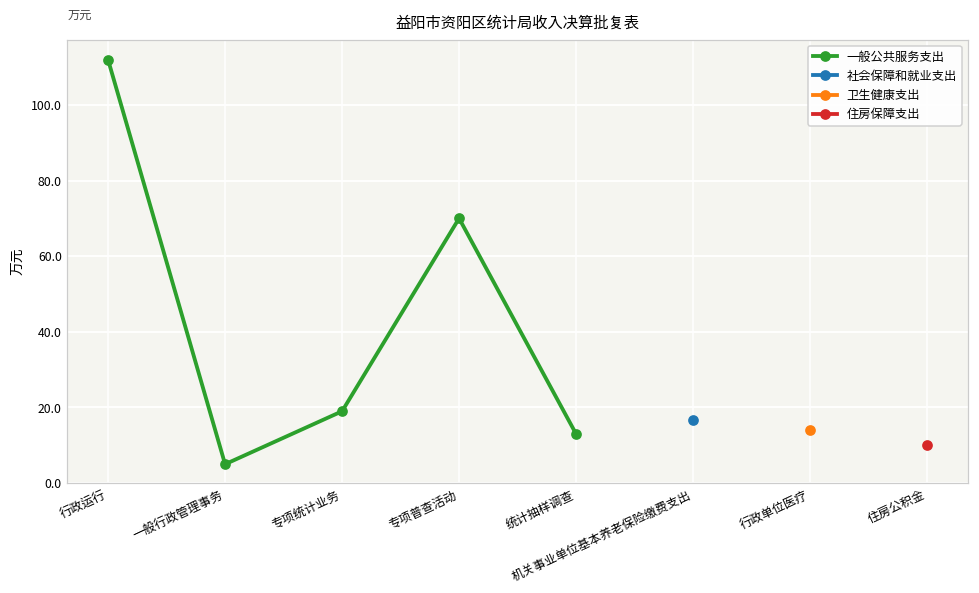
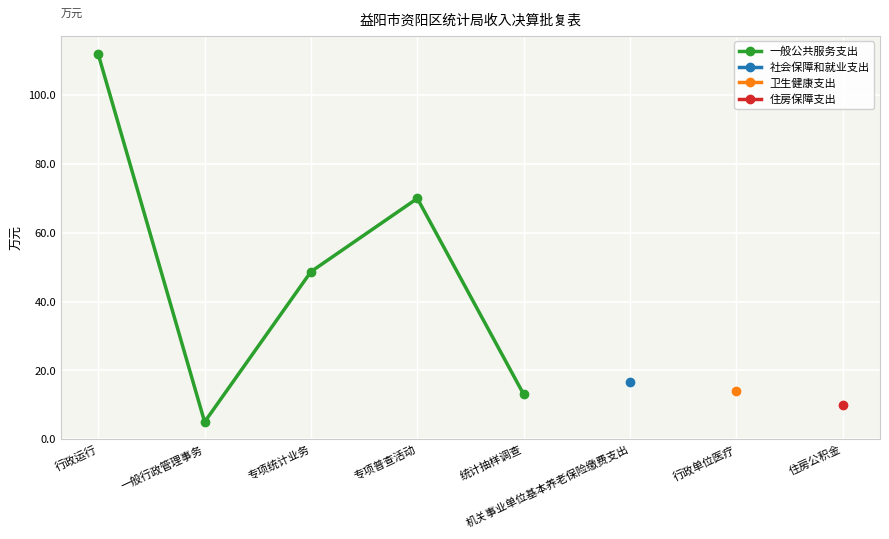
一般公共服务支出, 专项统计业务: 19 -> 49
